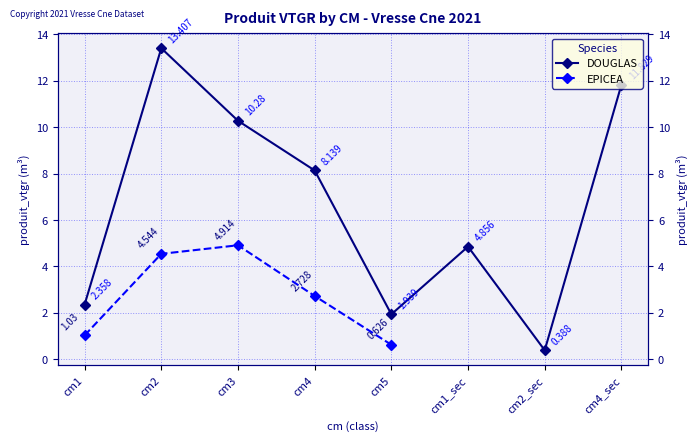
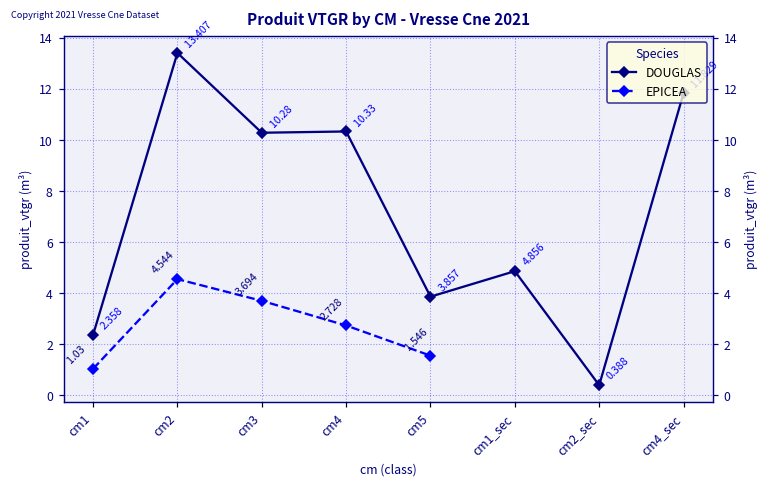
EPICEA, cm3: 4.914 -> 3.694
DOUGLAS, cm4: 8.139 -> 10.33
DOUGLAS, cm5: 1.939 -> 3.857
EPICEA, cm5: 0.626 -> 1.546
